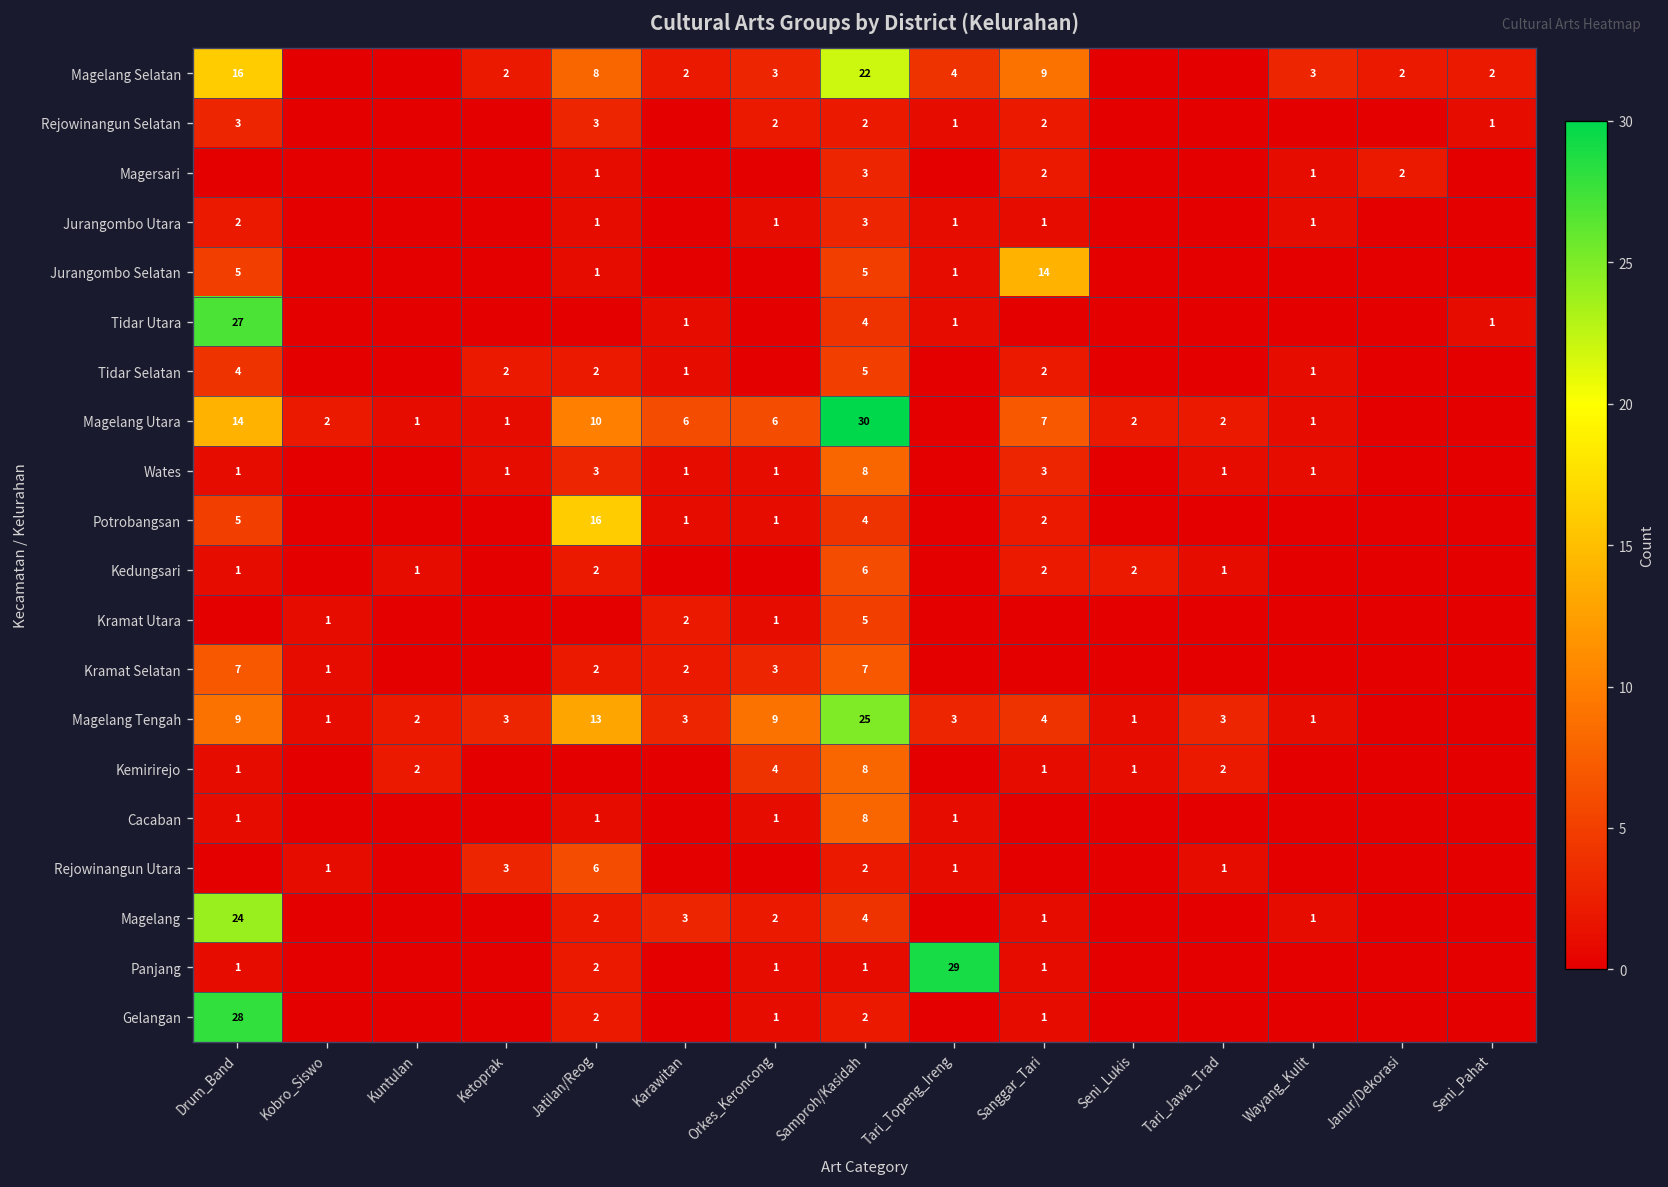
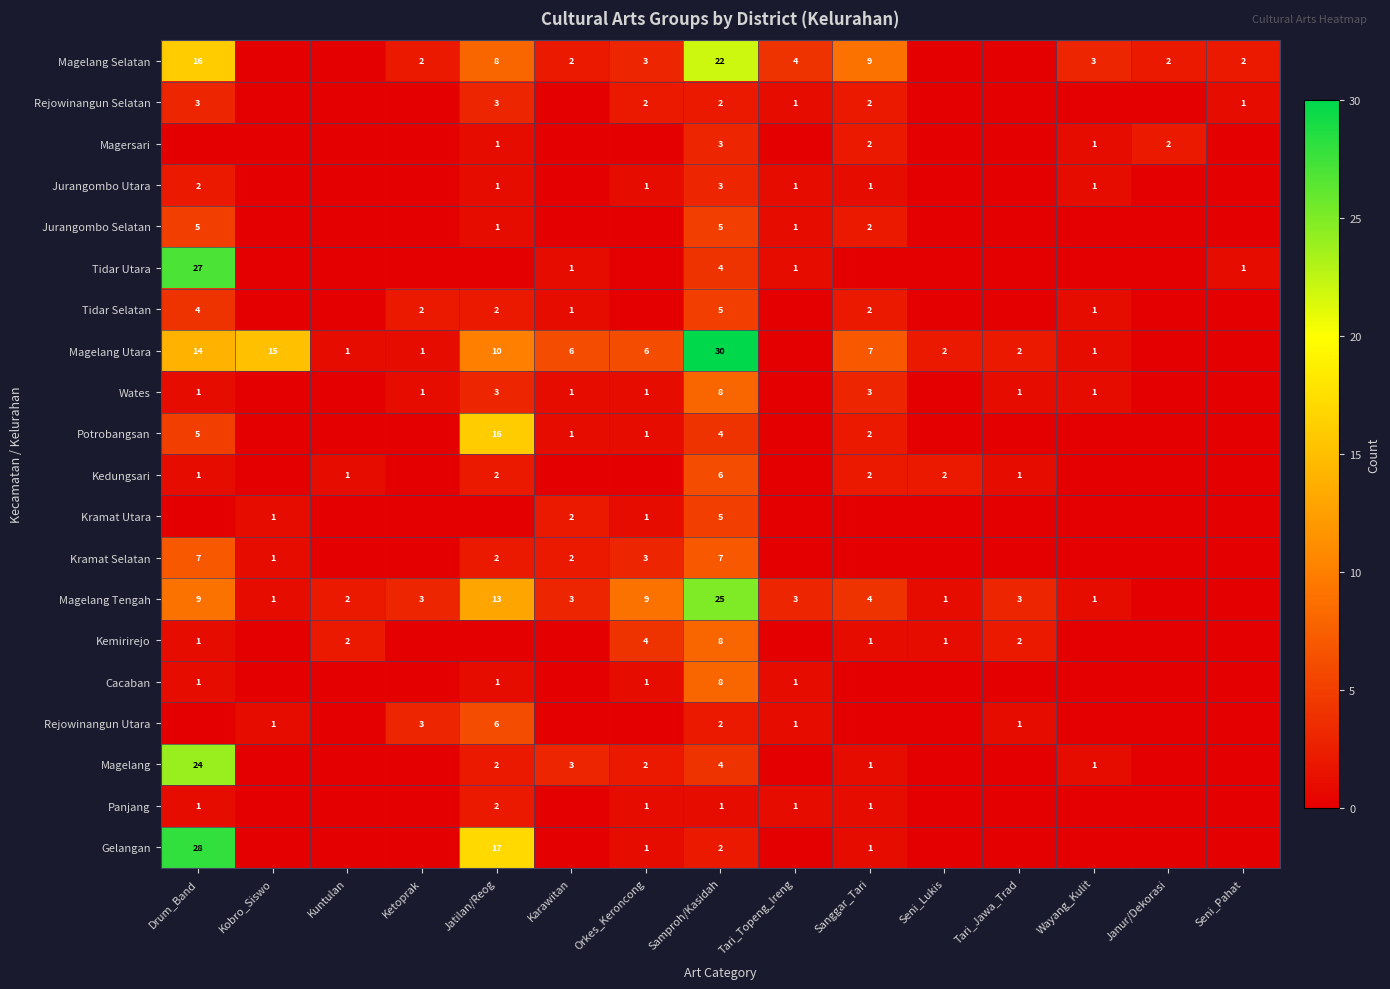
Jurangombo Selatan, Sanggar_Tari: 14 -> 2
Magelang Utara, Kobro_Siswo: 2 -> 15
Panjang, Tari_Topeng_Ireng: 29 -> 1
Gelangan, Jatilan/Reog: 2 -> 17
